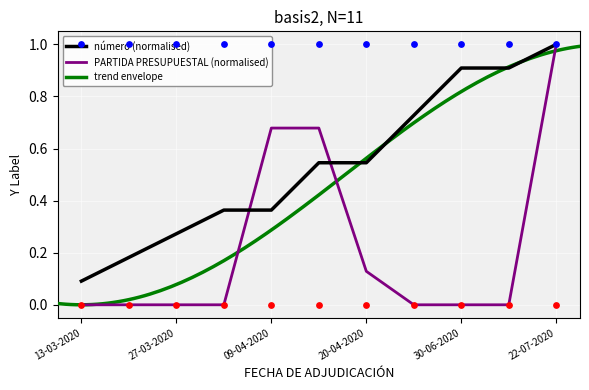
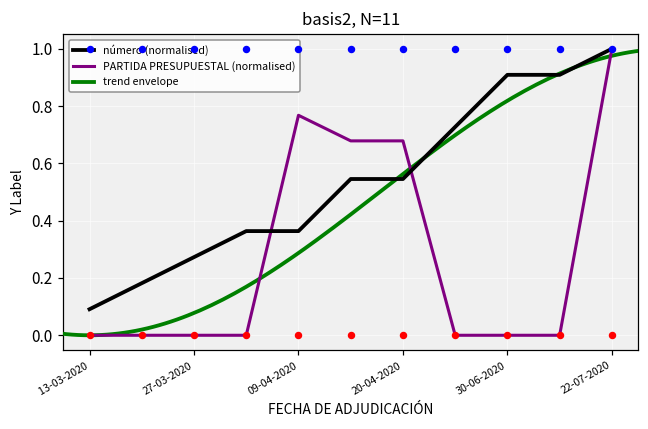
PARTIDA PRESUPUESTAL (normalised), 09-04-2020: 0.68 -> 0.77
PARTIDA PRESUPUESTAL (normalised), 20-04-2020: 0.13 -> 0.68
